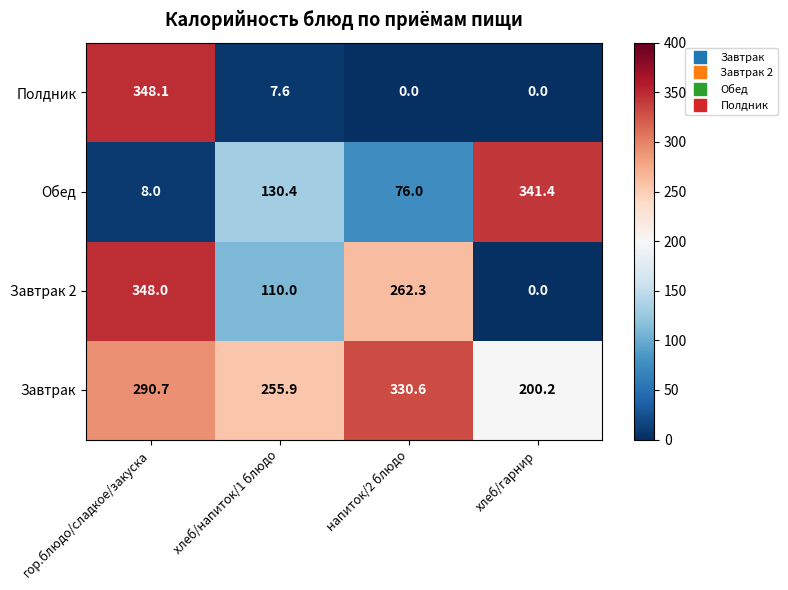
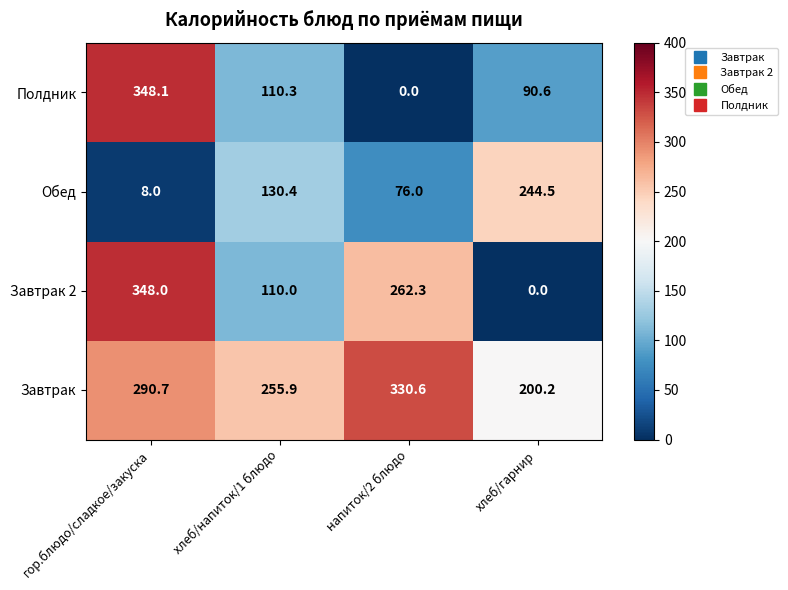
Полдник, хлеб/напиток/1 блюдо: 7.6 -> 110.3
Полдник, хлеб/гарнир: 0.0 -> 90.6
Обед, хлеб/гарнир: 341.4 -> 244.5
